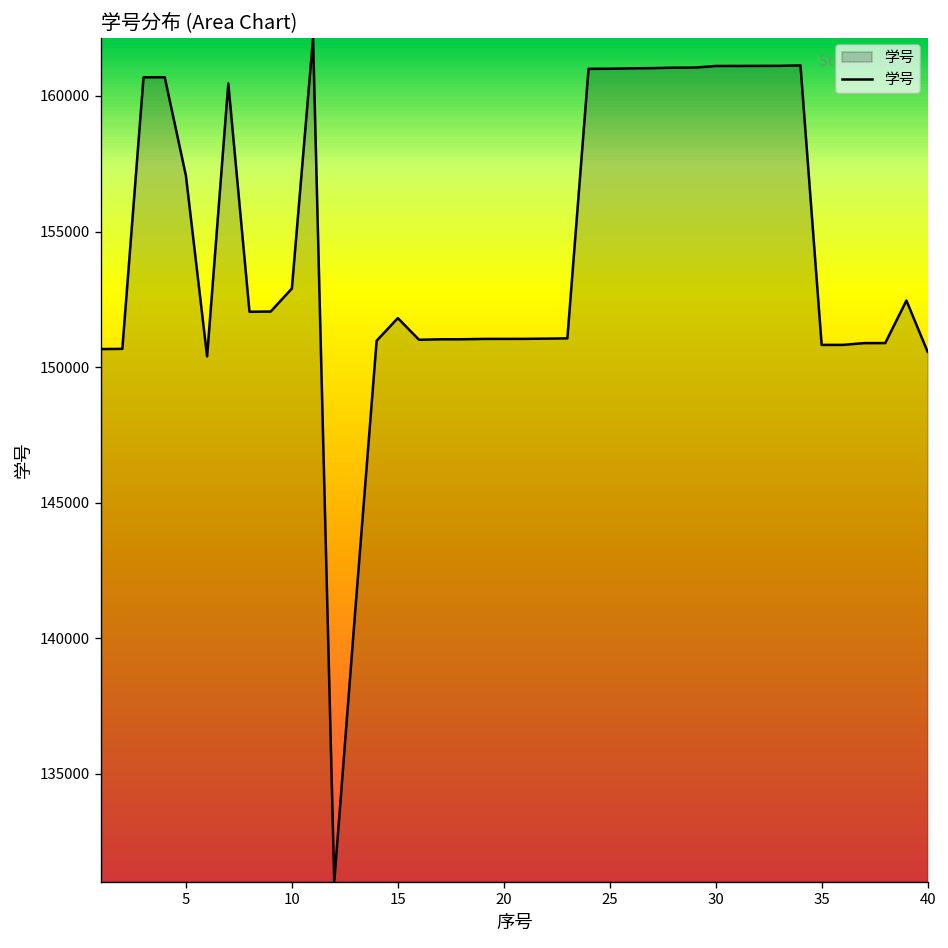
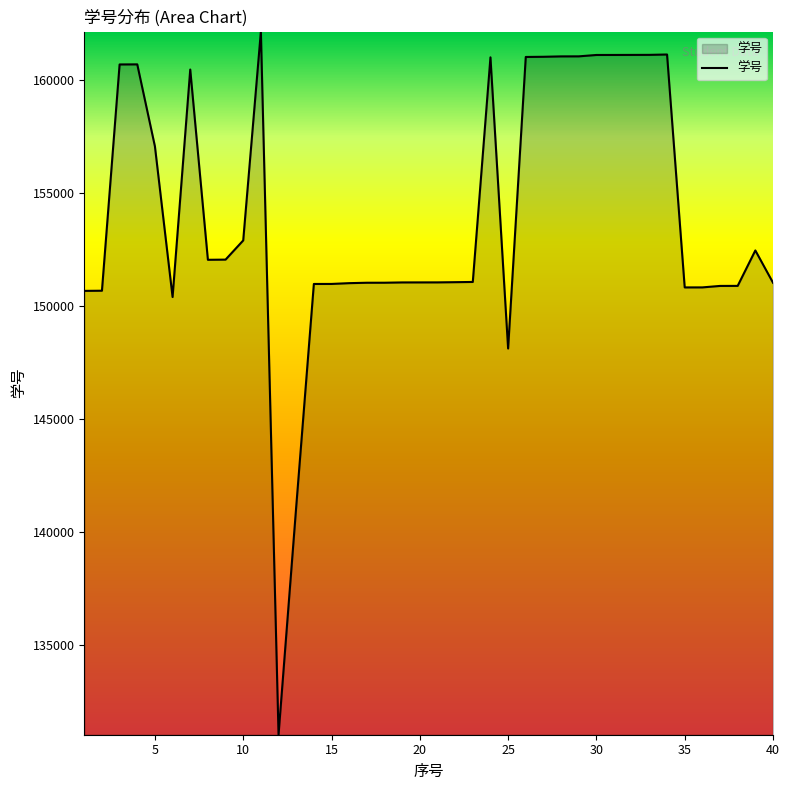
15: 151800 -> 151000
25: 161000 -> 148100
40: 150600 -> 151000
